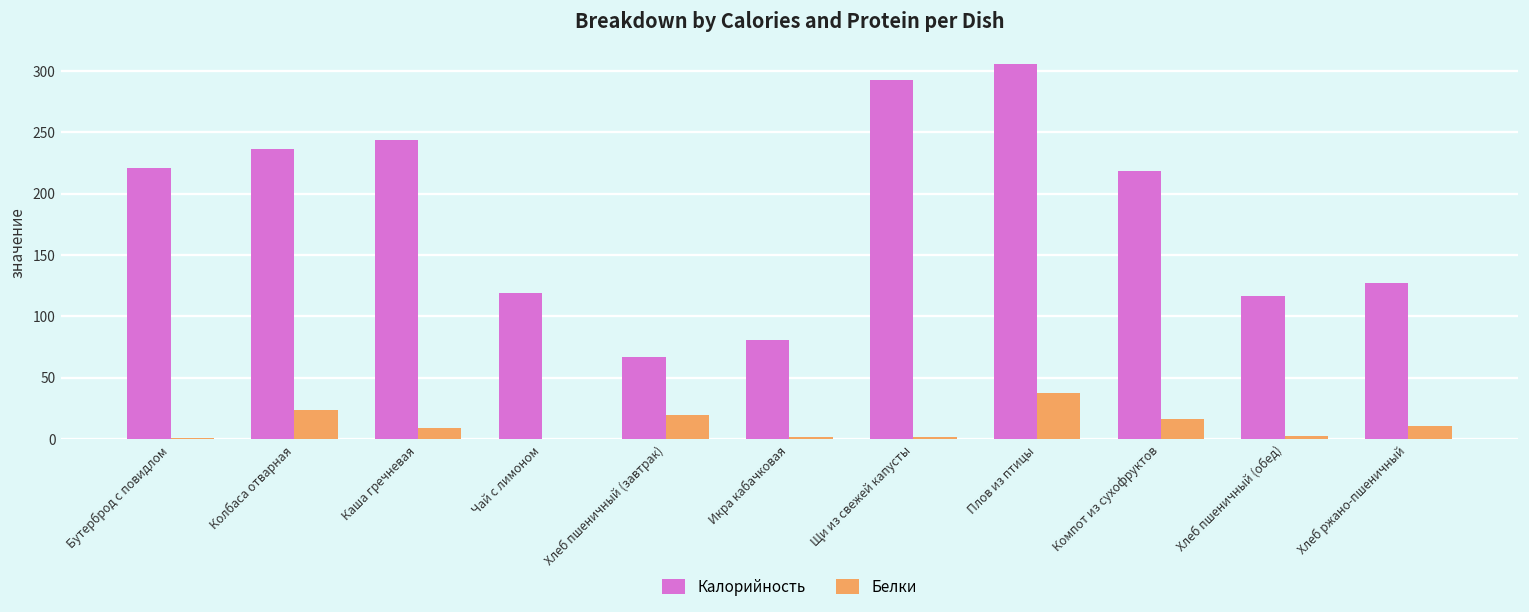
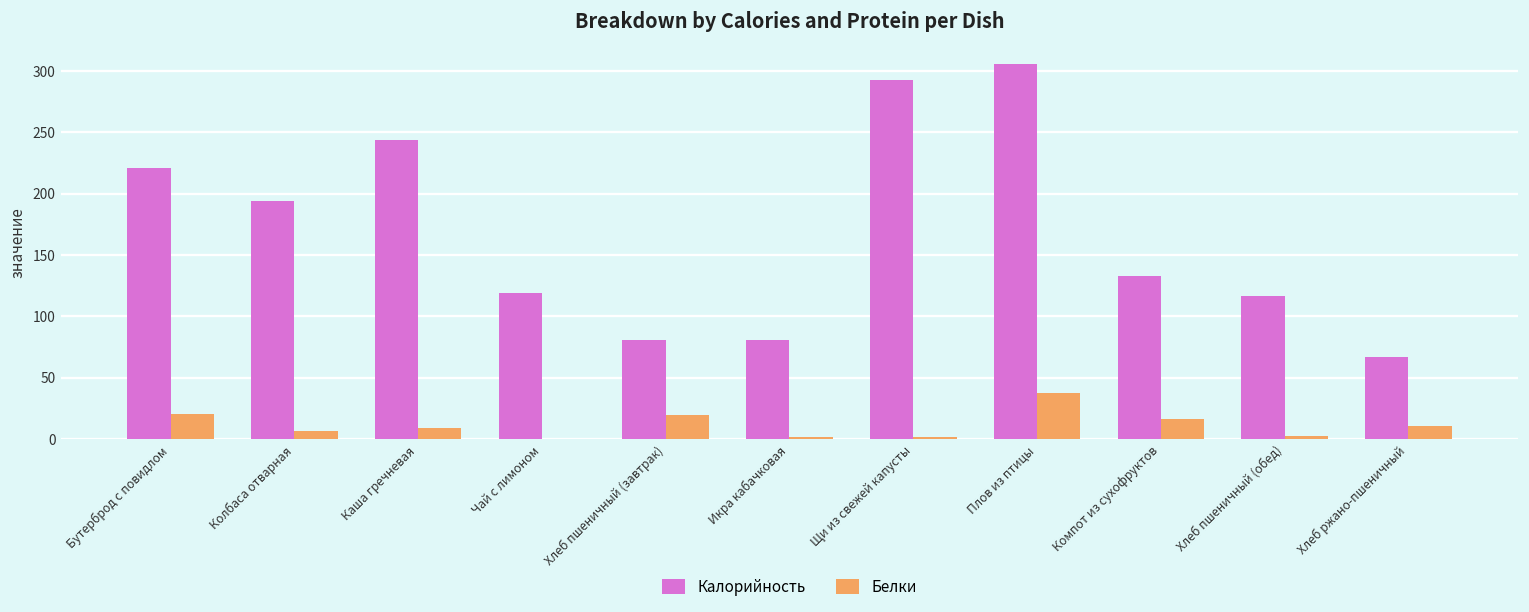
Белки, Бутерброд с повидлом: 1 -> 20
Калорийность, Колбаса отварная: 236 -> 194
Белки, Колбаса отварная: 23 -> 6
Калорийность, Хлеб пшеничный (завтрак): 67 -> 81
Калорийность, Компот из сухофруктов: 218 -> 133
Калорийность, Хлеб ржано-пшеничный: 127 -> 67
